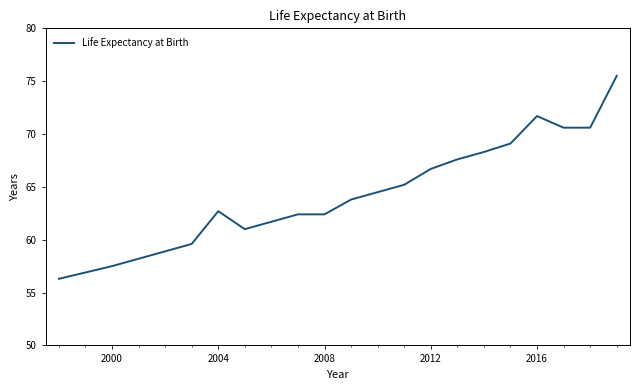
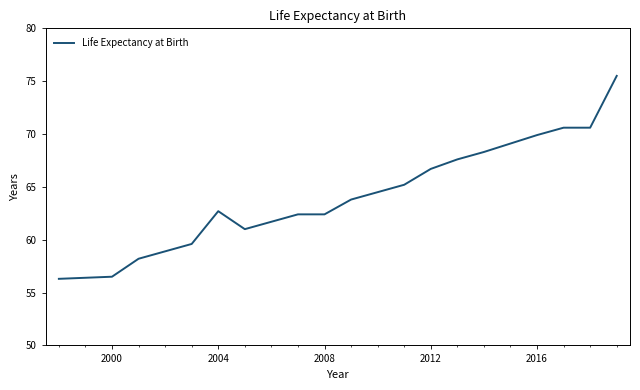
2000: 57.5 -> 56.5
2016: 71.7 -> 69.9
